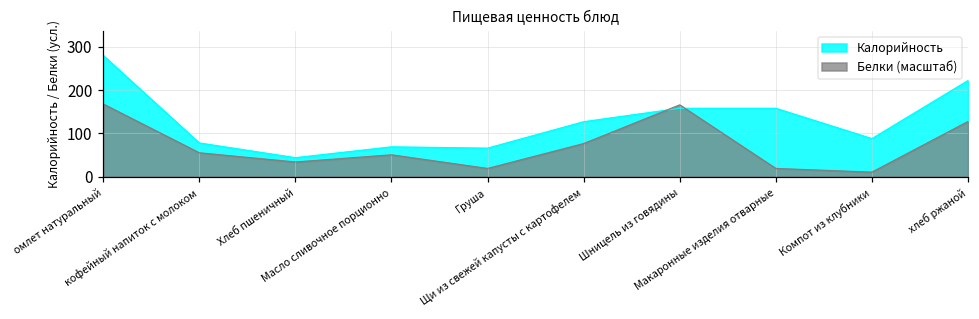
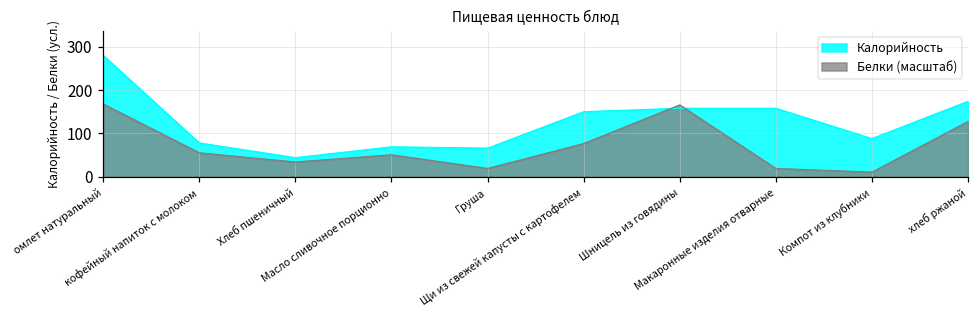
Калорийность, Щи из свежей капусты с картофелем: 130 -> 150
Калорийность, хлеб ржаной: 220 -> 170
